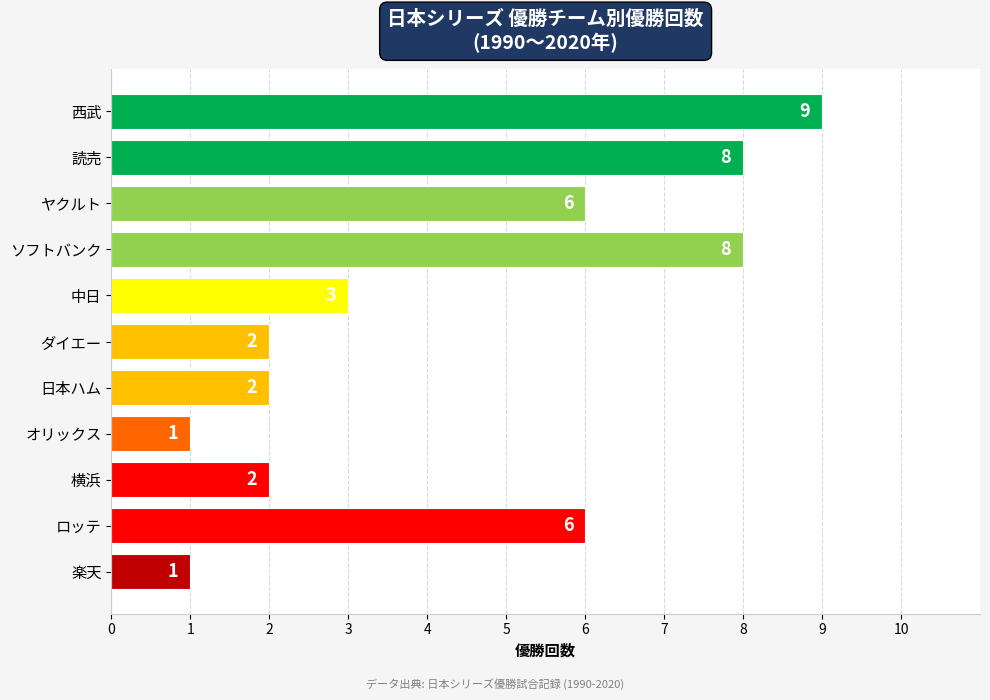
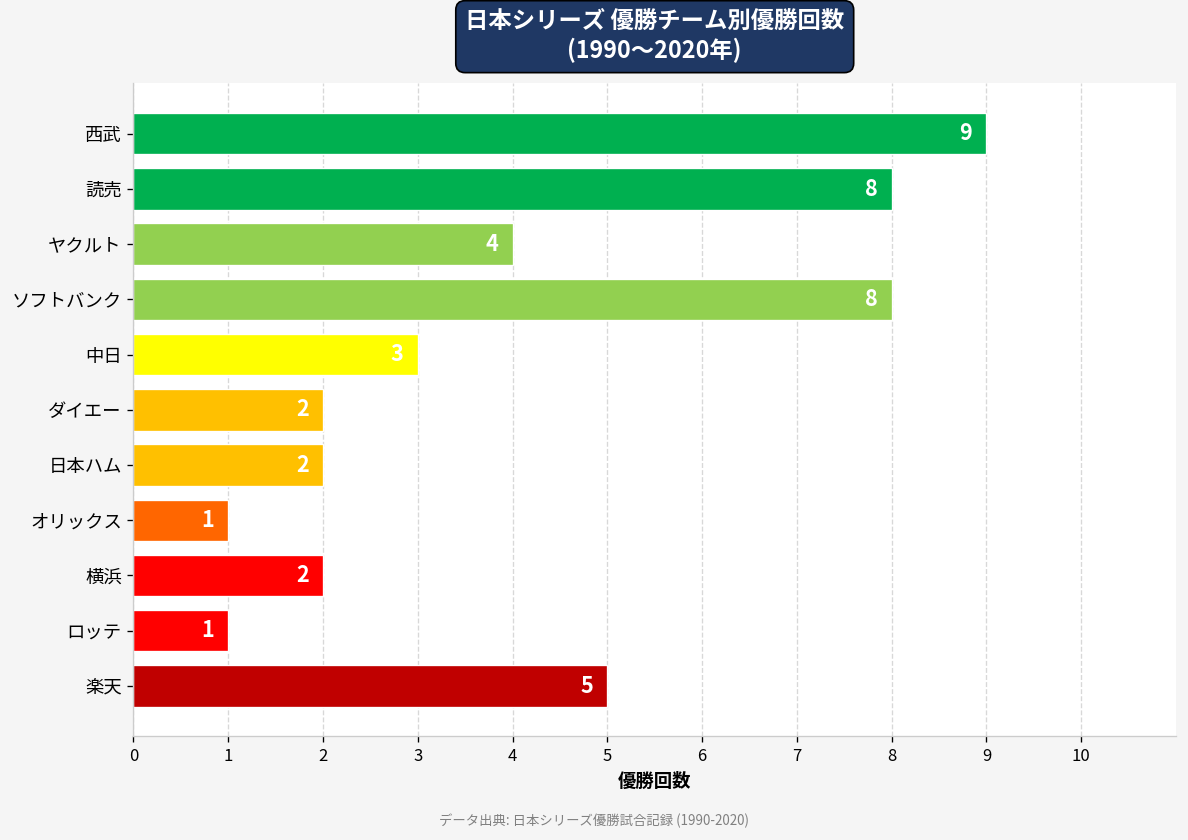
ヤクルト: 6 -> 4
ロッテ: 6 -> 1
楽天: 1 -> 5
